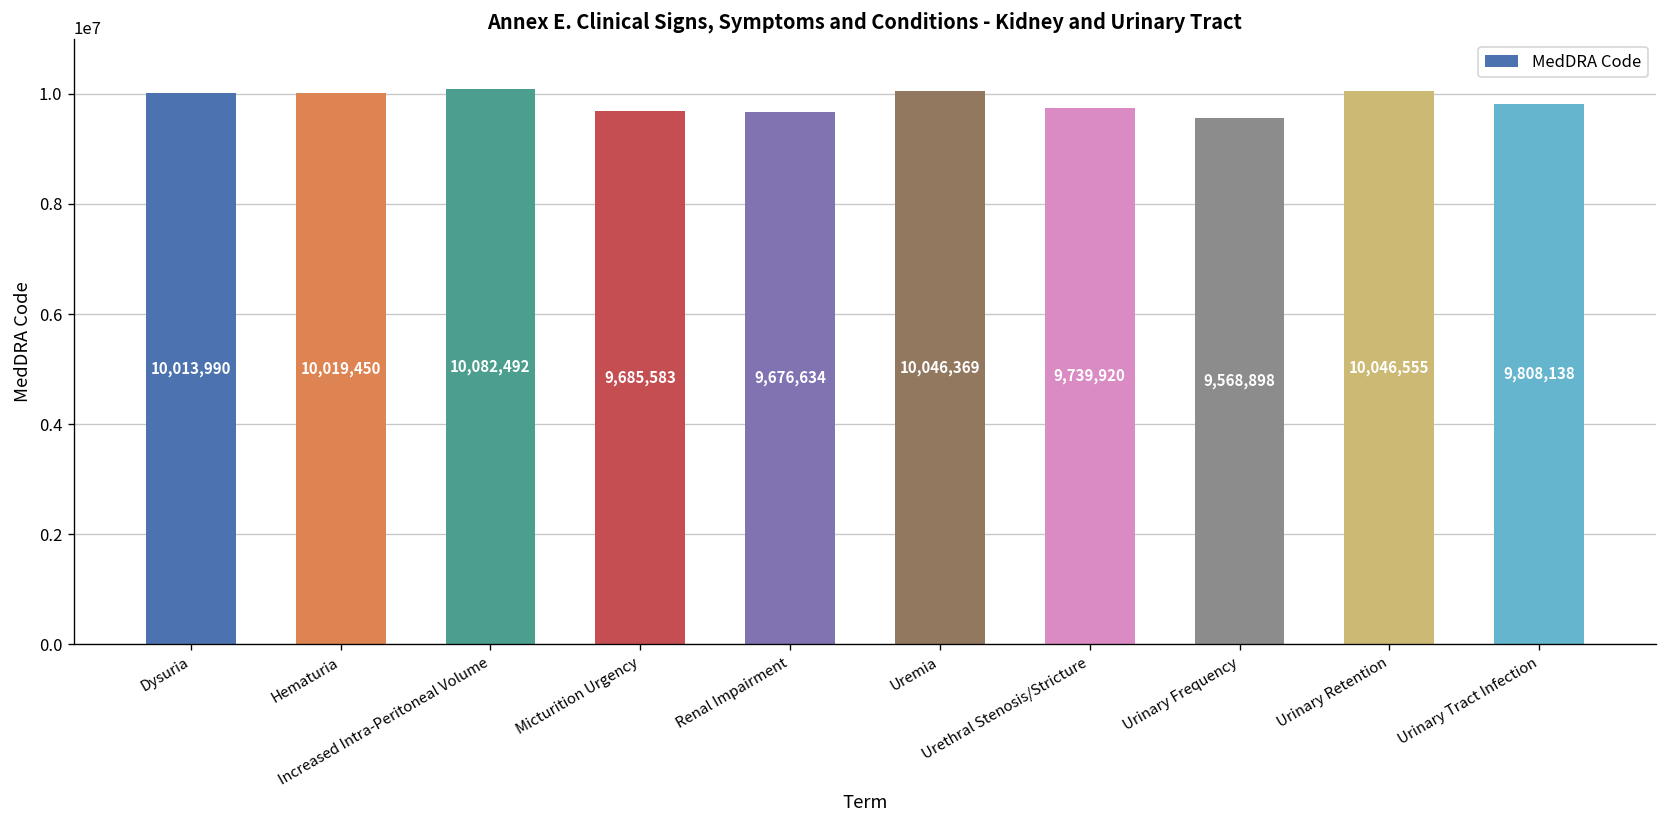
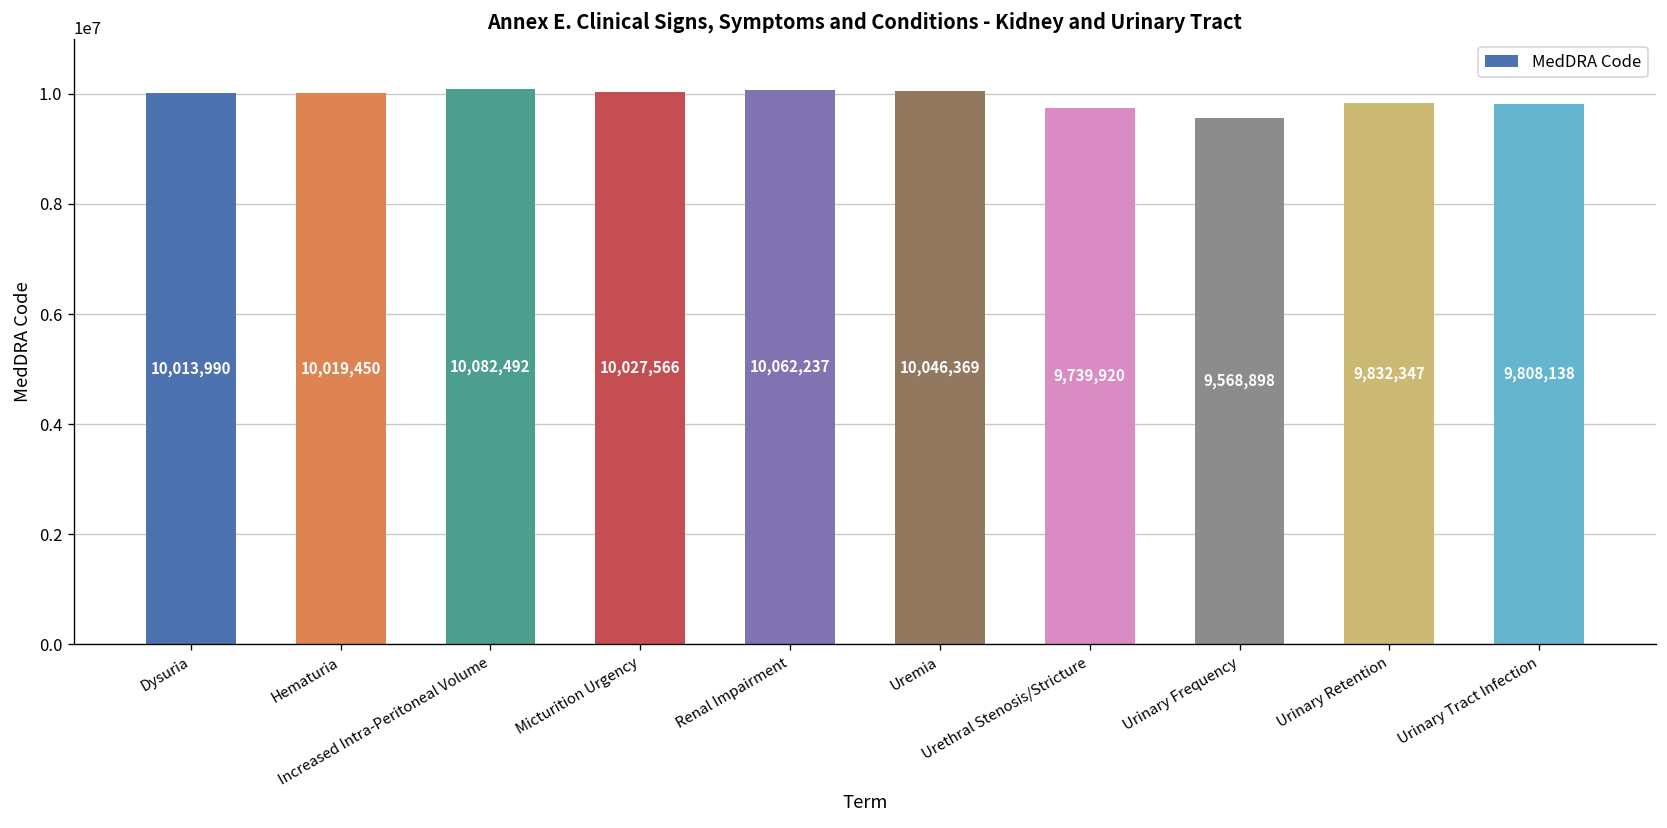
Micturition Urgency: 9,685,583 -> 10,027,566
Renal Impairment: 9,676,634 -> 10,062,237
Urinary Retention: 10,046,555 -> 9,832,347
